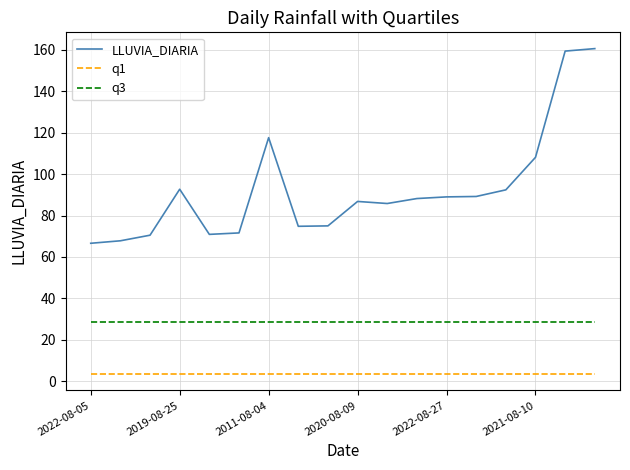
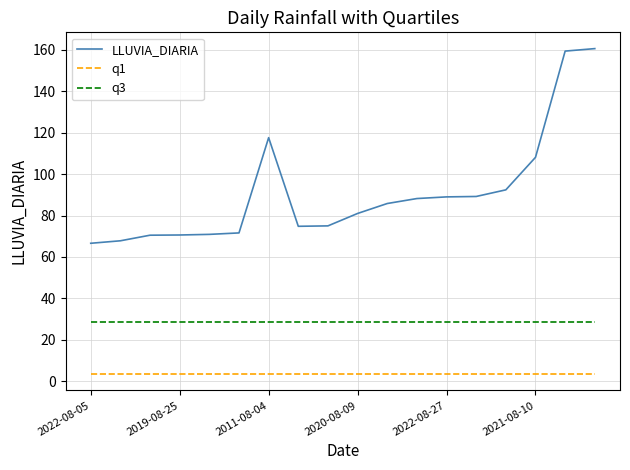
LLUVIA_DIARIA, 2019-08-25: 93 -> 71
LLUVIA_DIARIA, 2020-08-09: 87 -> 81
